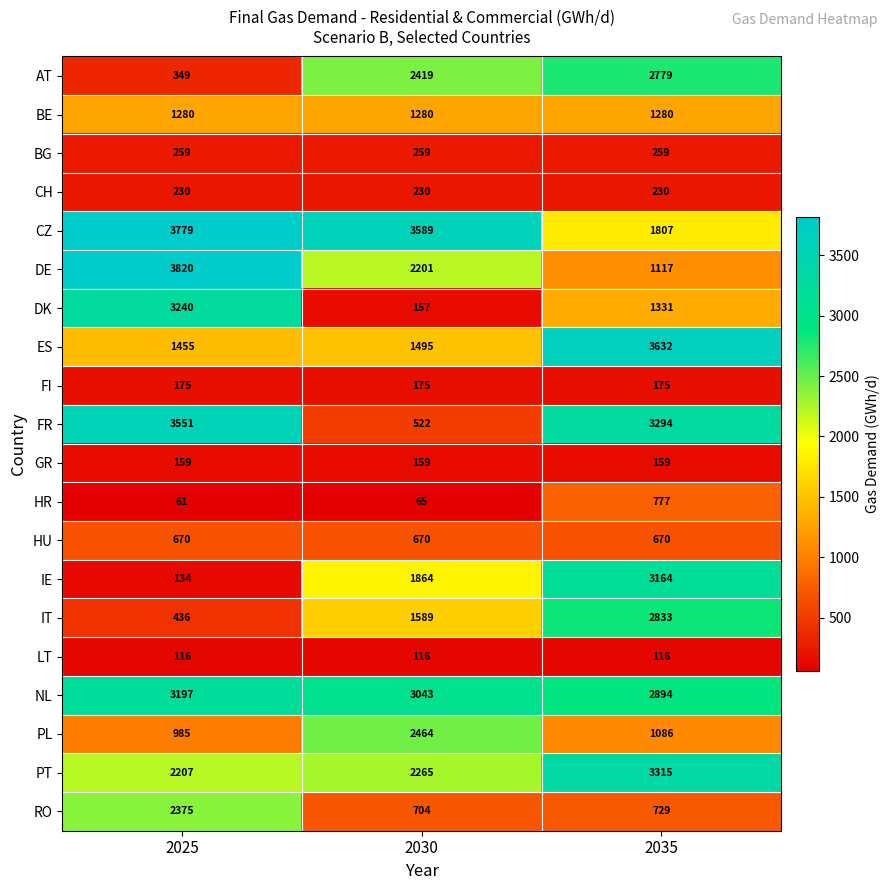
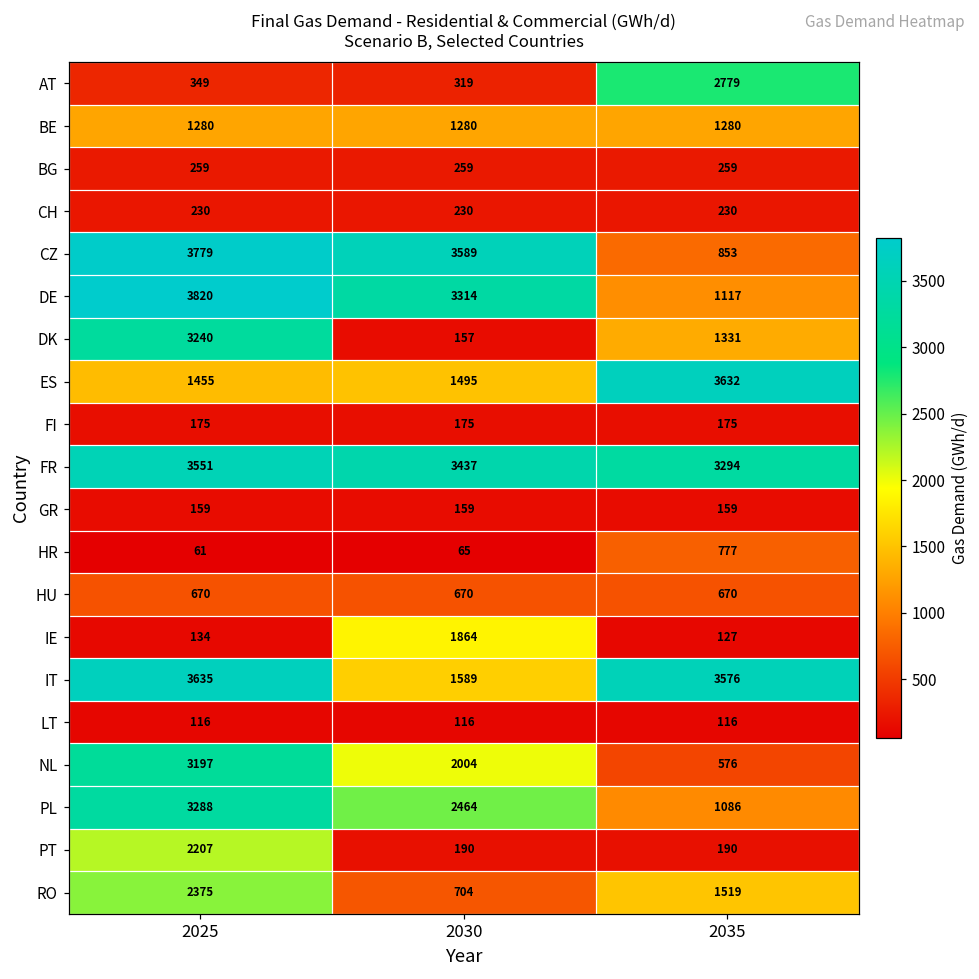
AT, 2030: 2419 -> 319
CZ, 2035: 1807 -> 853
DE, 2030: 2201 -> 3314
FR, 2030: 522 -> 3437
IE, 2035: 3164 -> 127
IT, 2025: 436 -> 3635
IT, 2035: 2833 -> 3576
NL, 2030: 3043 -> 2004
NL, 2035: 2894 -> 576
PL, 2025: 985 -> 3288
PT, 2030: 2265 -> 190
PT, 2035: 3315 -> 190
RO, 2035: 729 -> 1519
